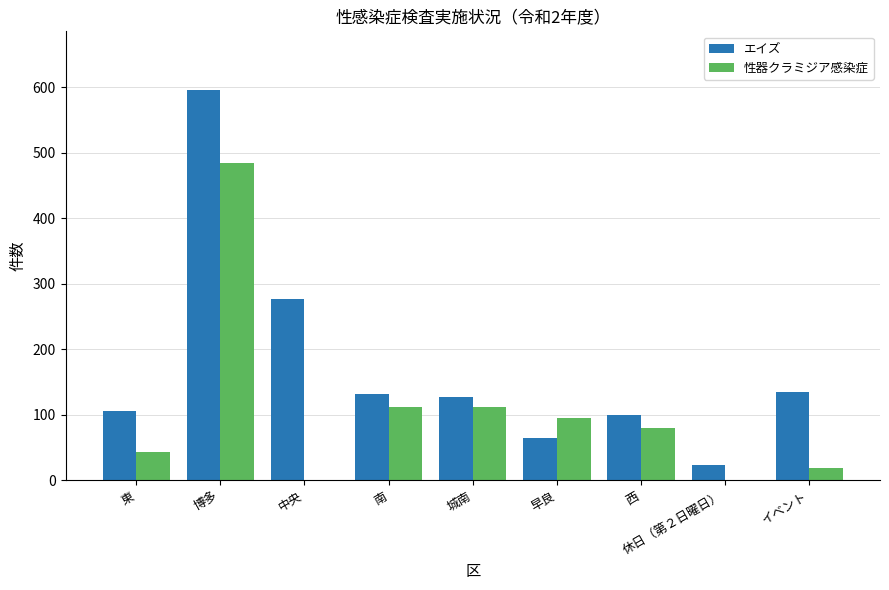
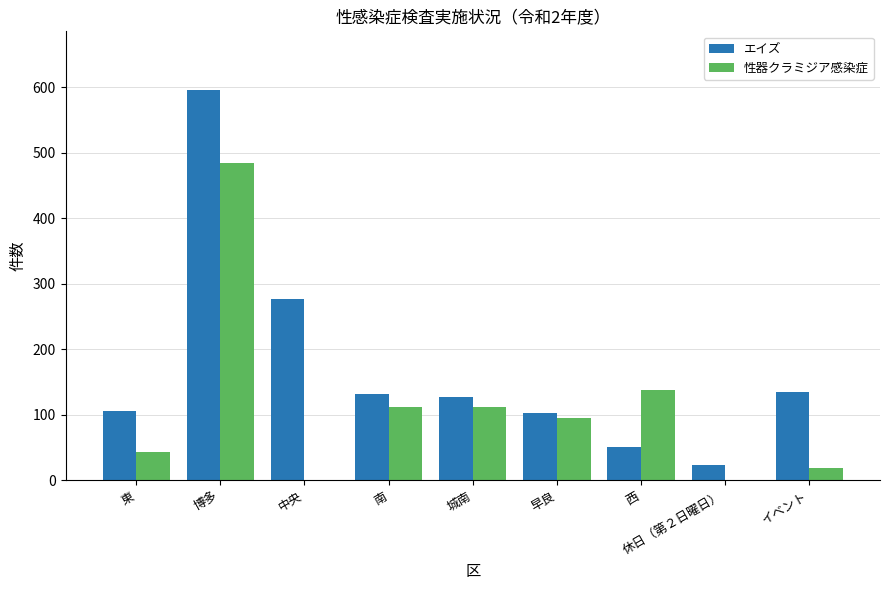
エイズ, 早良: 60 -> 100
エイズ, 西: 100 -> 50
性器クラミジア感染症, 西: 80 -> 140
